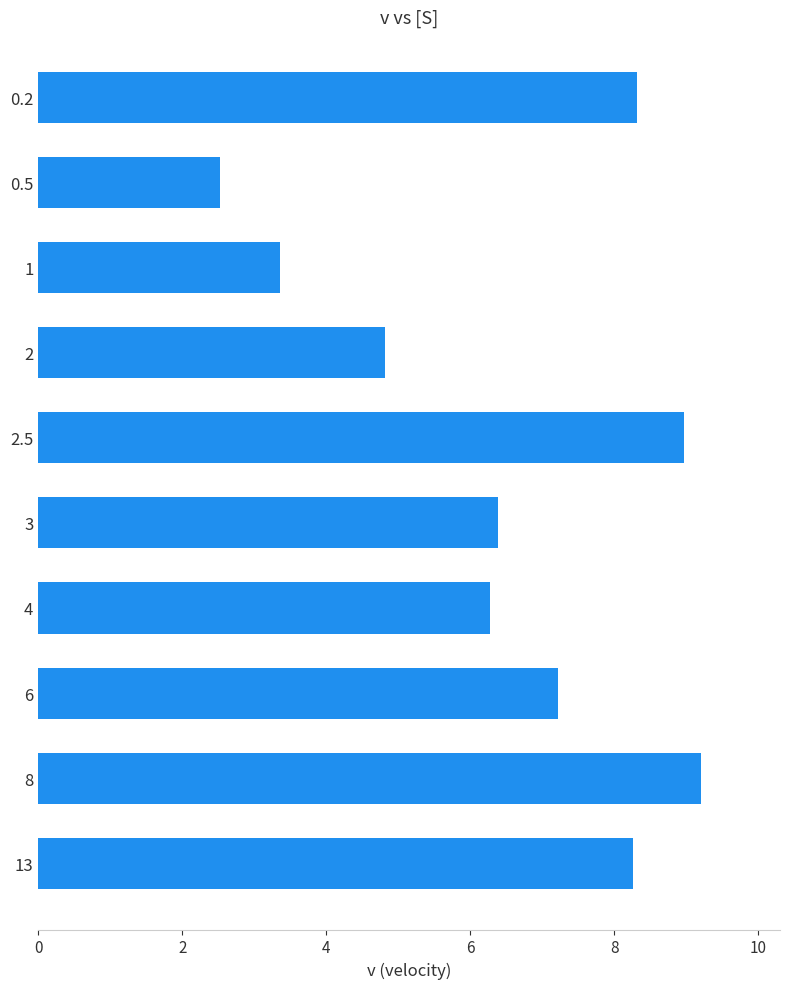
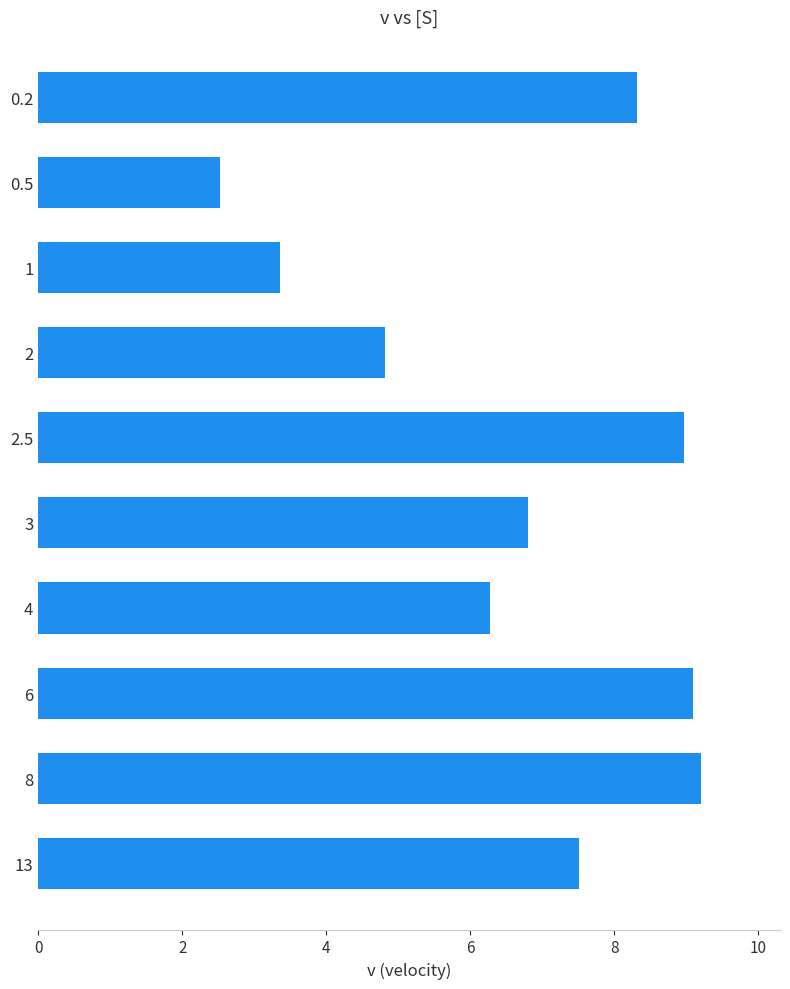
3: 6.4 -> 6.8
6: 7.2 -> 9.1
13: 8.3 -> 7.5
